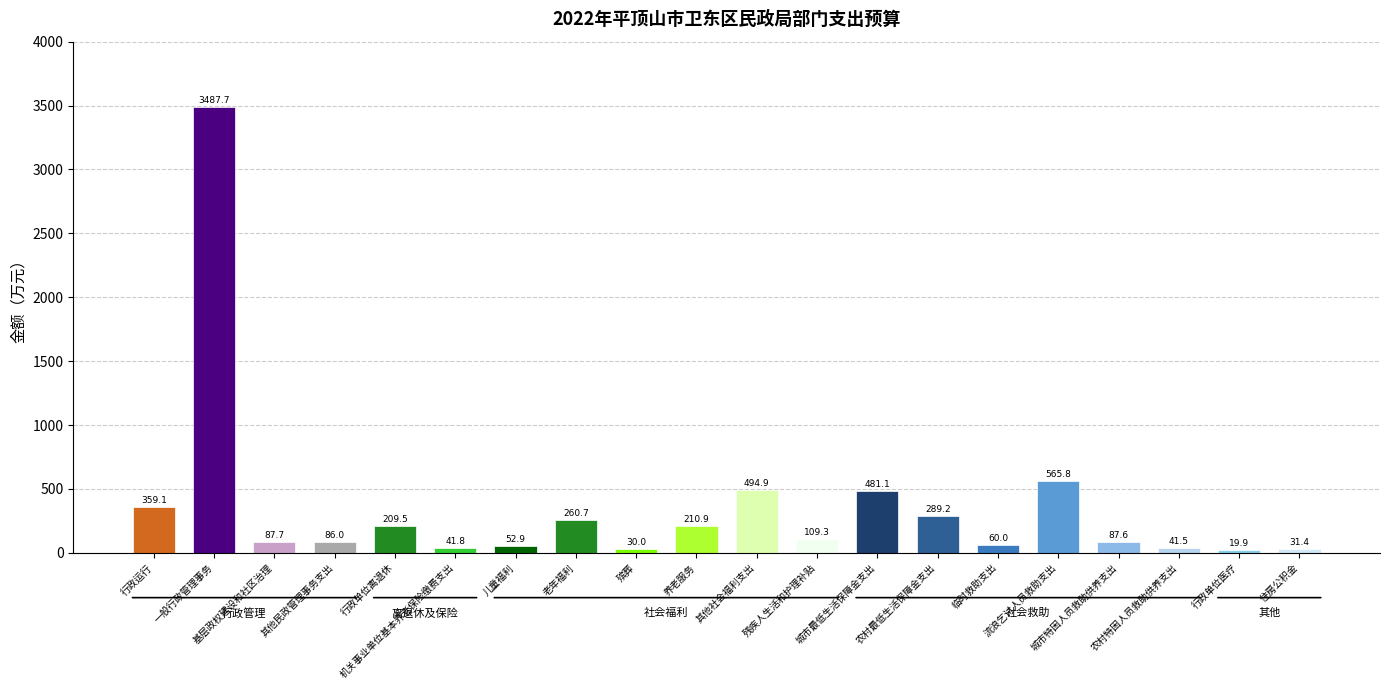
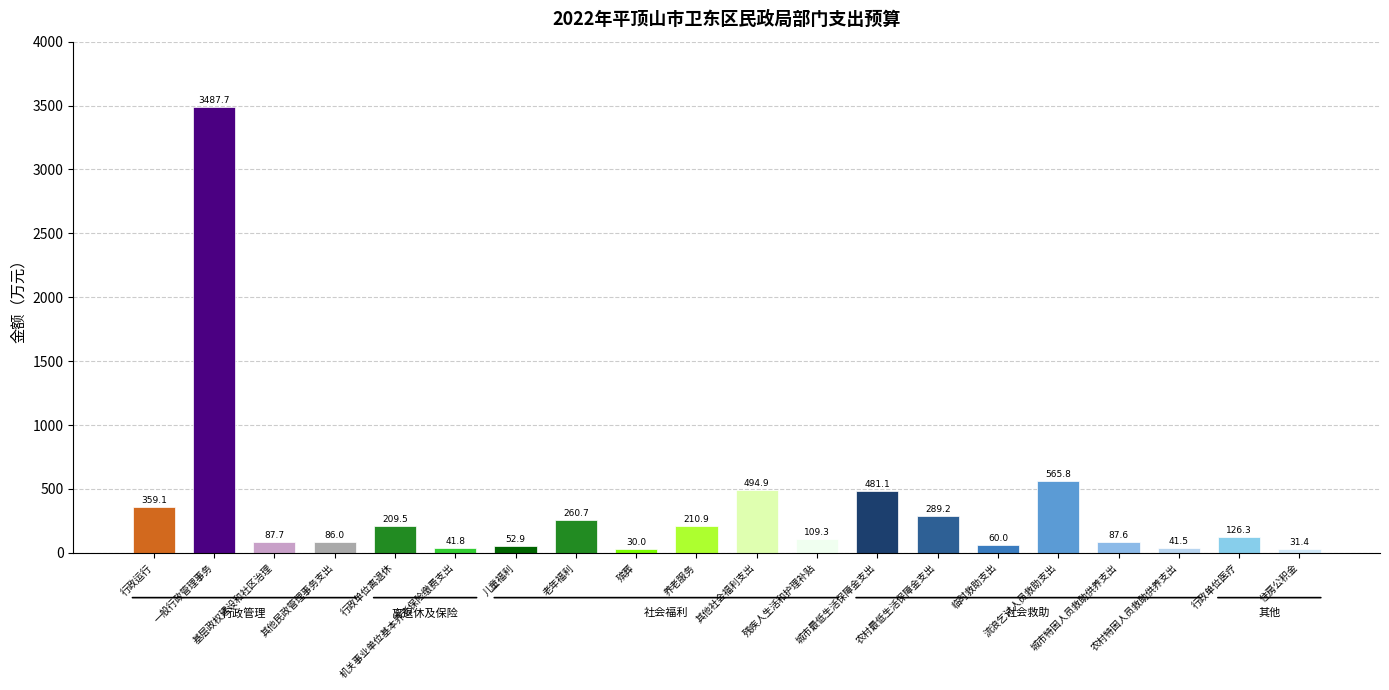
行政单位医疗: 19.9 -> 126.3
